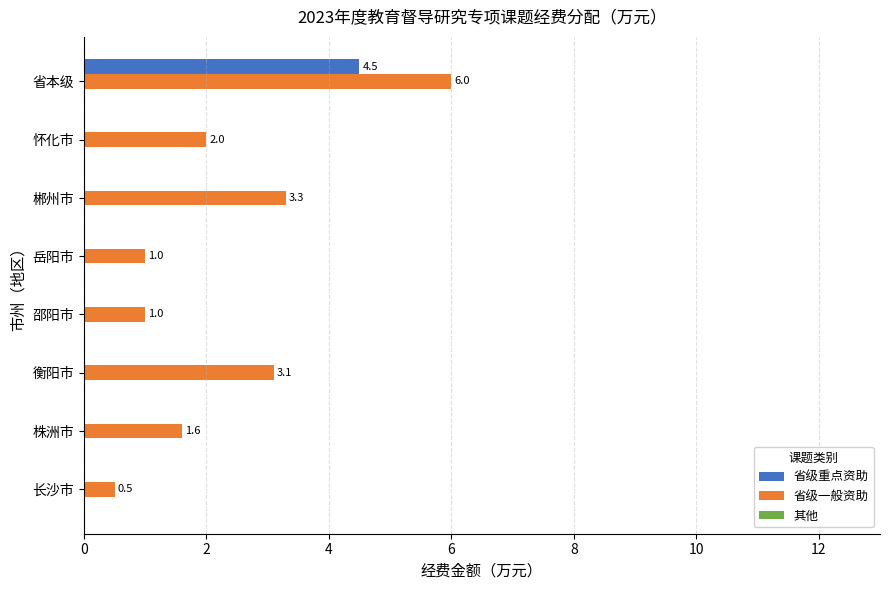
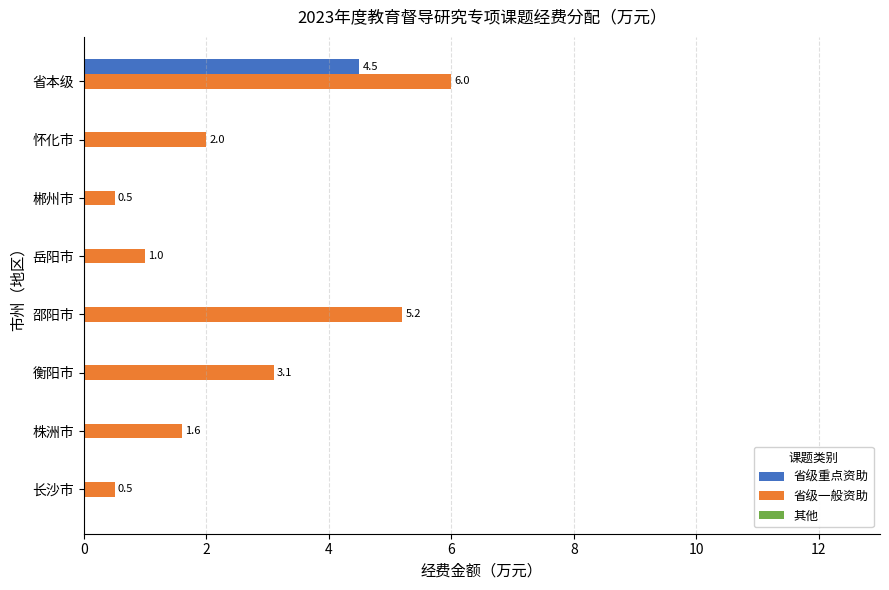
省级一般资助, 郴州市: 3.3 -> 0.5
省级一般资助, 邵阳市: 1.0 -> 5.2
